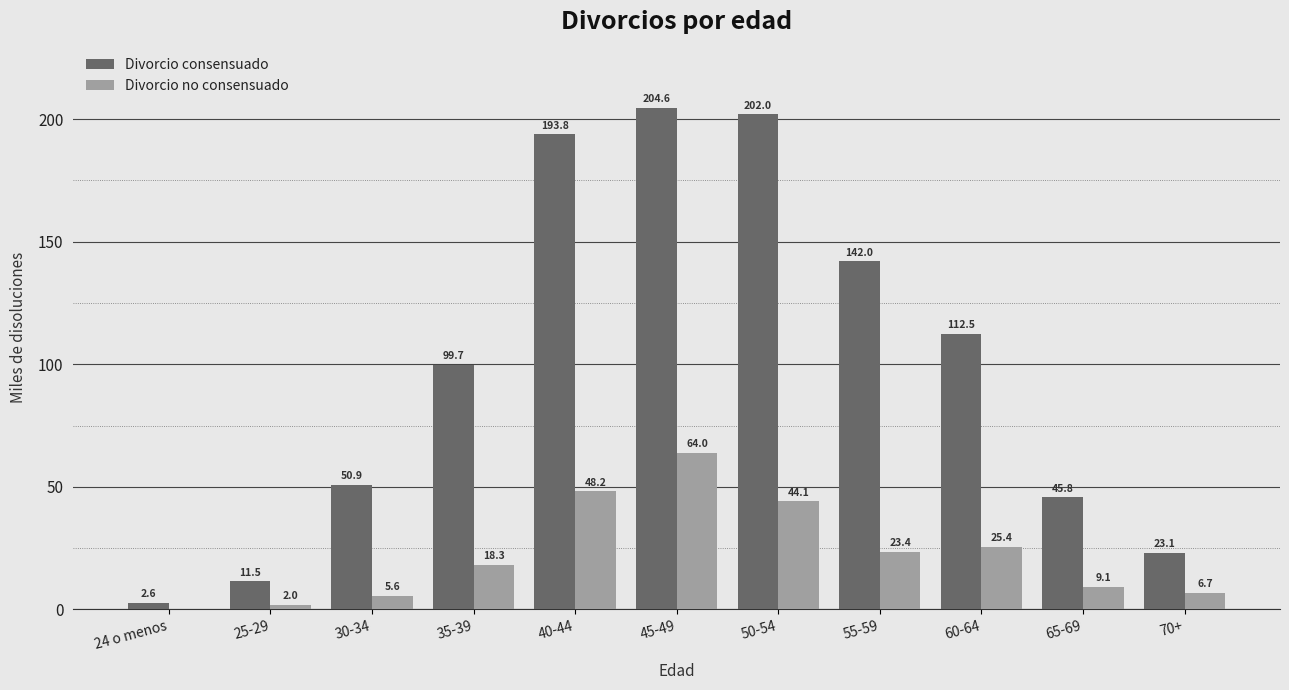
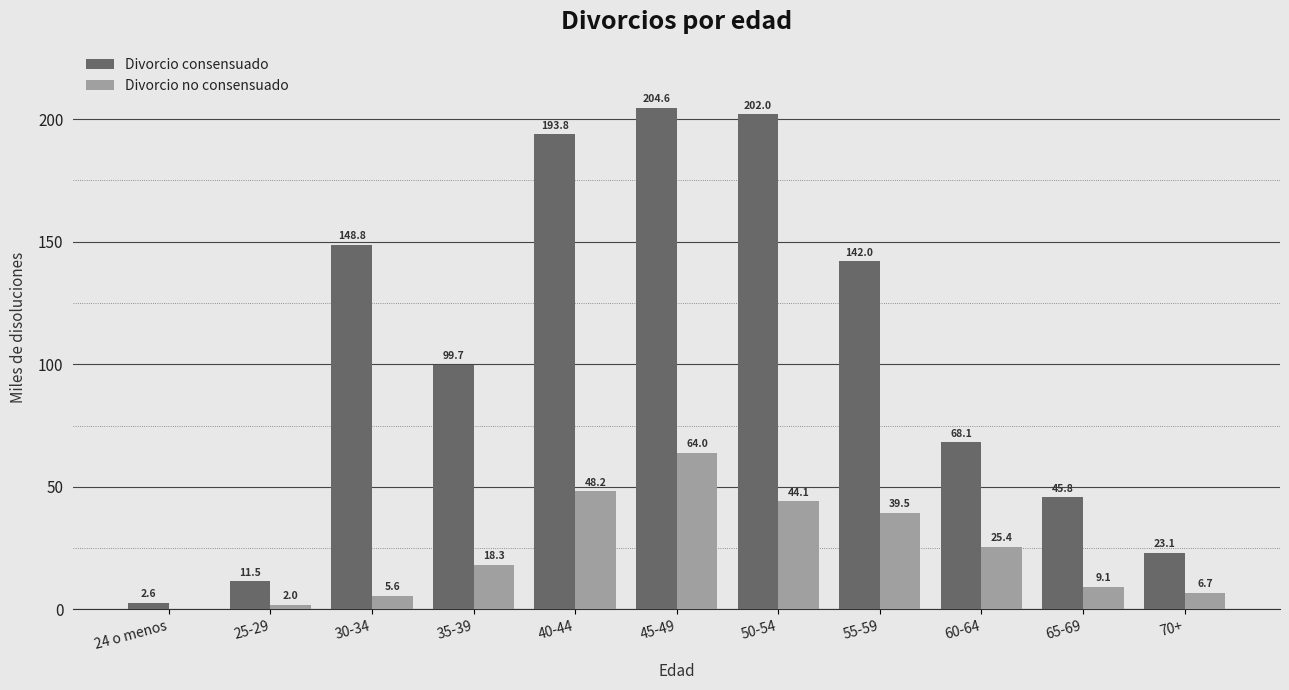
Divorcio consensuado, 30-34: 50.9 -> 148.8
Divorcio no consensuado, 55-59: 23.4 -> 39.5
Divorcio consensuado, 60-64: 112.5 -> 68.1
